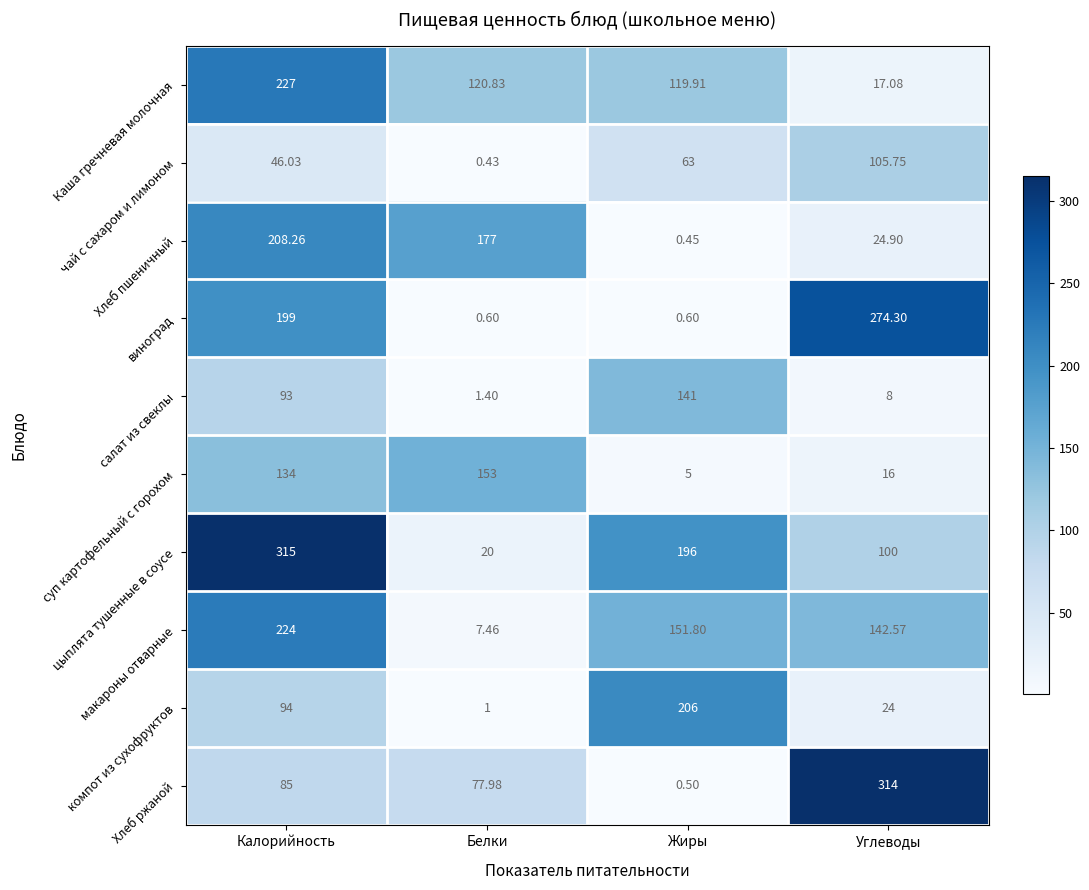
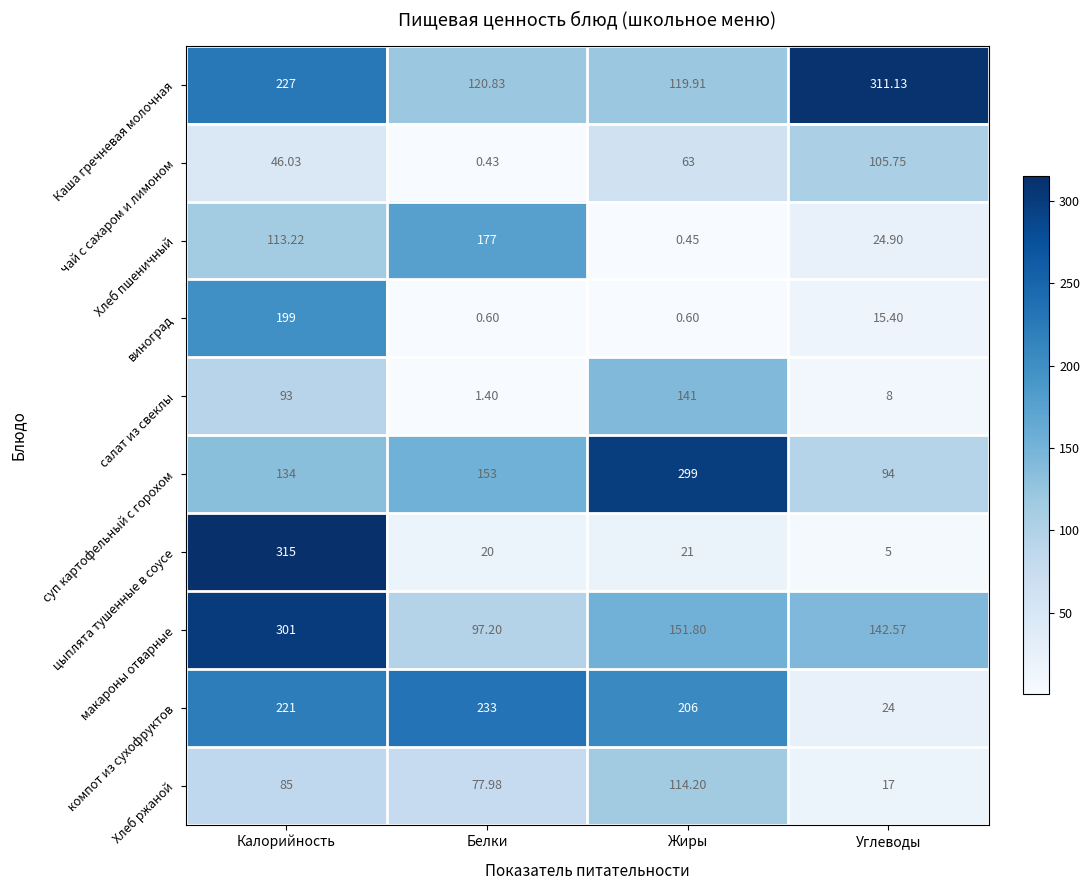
Каша гречневая молочная, Углеводы: 17.08 -> 311.13
Хлеб пшеничный, Калорийность: 208.26 -> 113.22
виноград, Углеводы: 274.30 -> 15.40
суп картофельный с горохом, Жиры: 5 -> 299
суп картофельный с горохом, Углеводы: 16 -> 94
цыплята тушенные в соусе, Жиры: 196 -> 21
цыплята тушенные в соусе, Углеводы: 100 -> 5
макароны отварные, Калорийность: 224 -> 301
макароны отварные, Белки: 7.46 -> 97.20
компот из сухофруктов, Калорийность: 94 -> 221
компот из сухофруктов, Белки: 1 -> 233
Хлеб ржаной, Жиры: 0.50 -> 114.20
Хлеб ржаной, Углеводы: 314 -> 17
